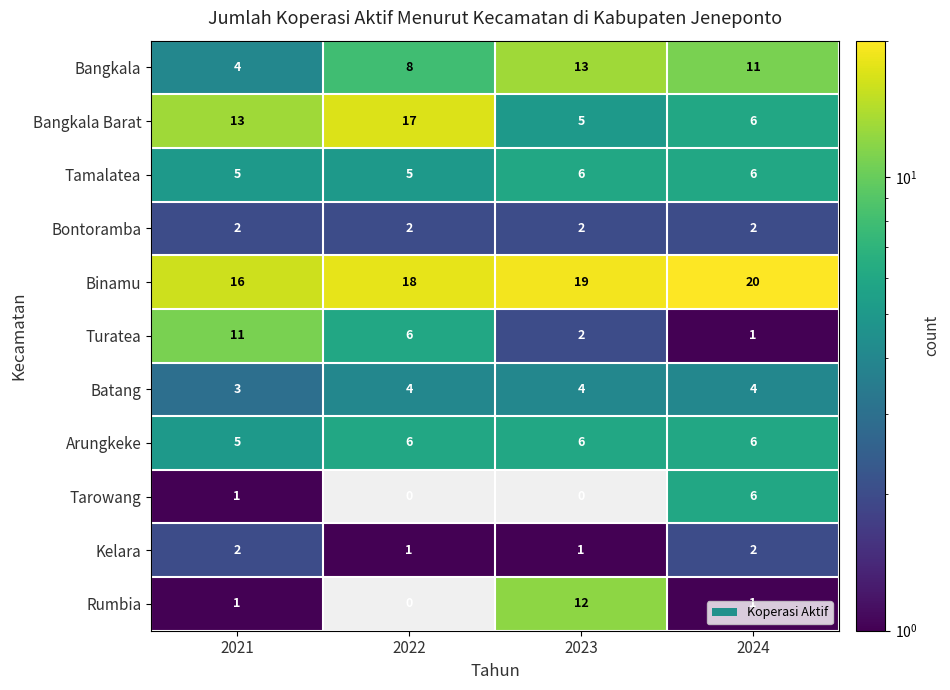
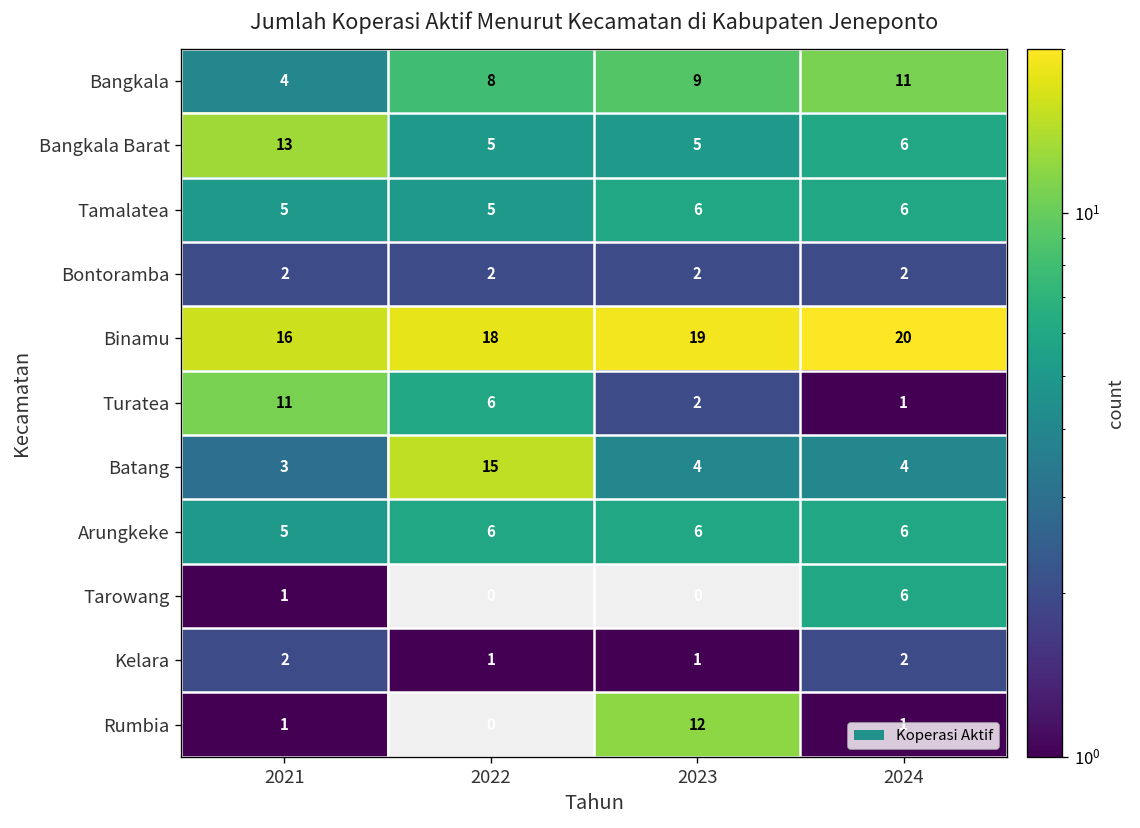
Bangkala, 2023: 13 -> 9
Bangkala Barat, 2022: 17 -> 5
Batang, 2022: 4 -> 15
